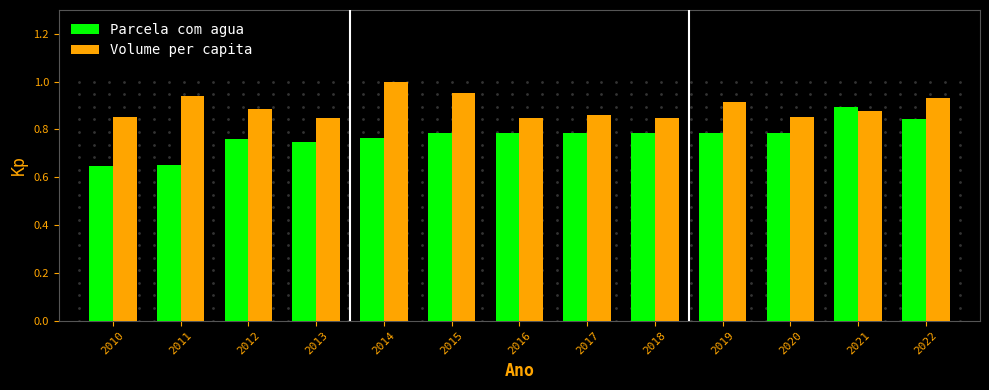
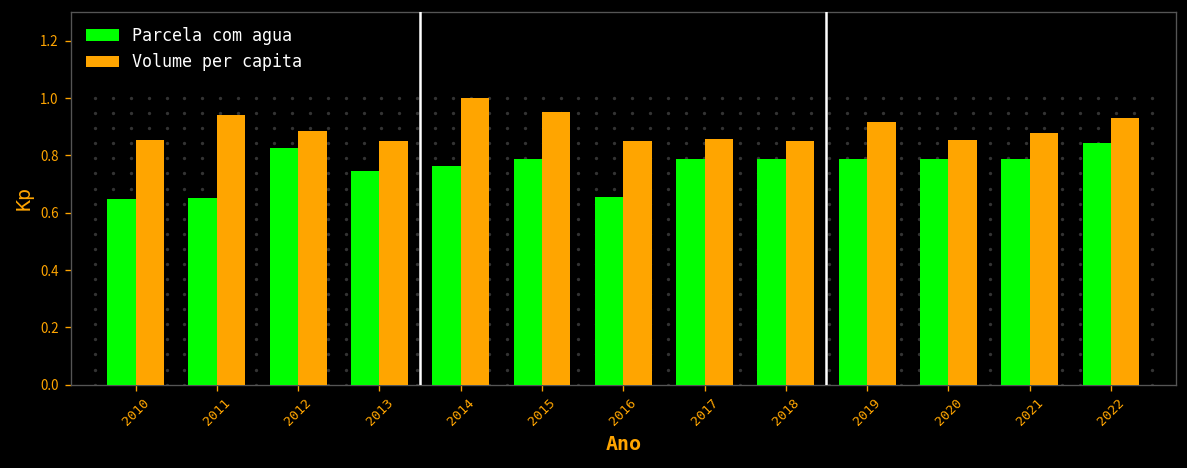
Parcela com agua, 2012: 0.76 -> 0.83
Parcela com agua, 2016: 0.79 -> 0.66
Parcela com agua, 2021: 0.89 -> 0.79
